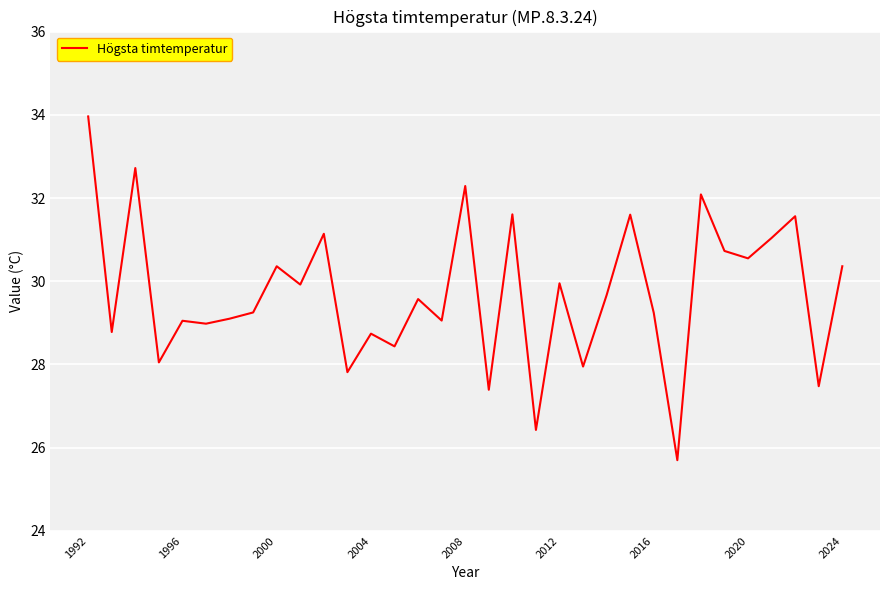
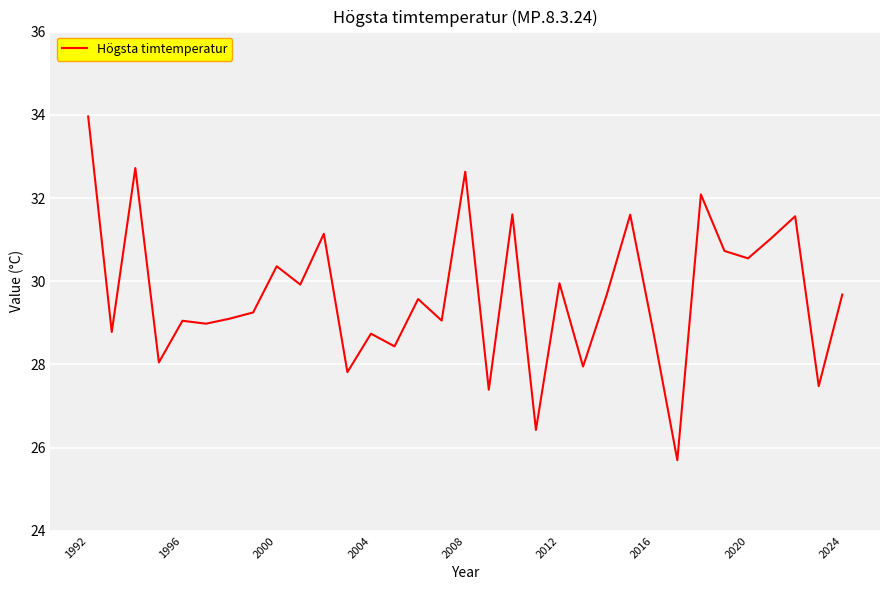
2008: 32.3 -> 32.6
2016: 29.2 -> 28.7
2024: 30.4 -> 29.7
